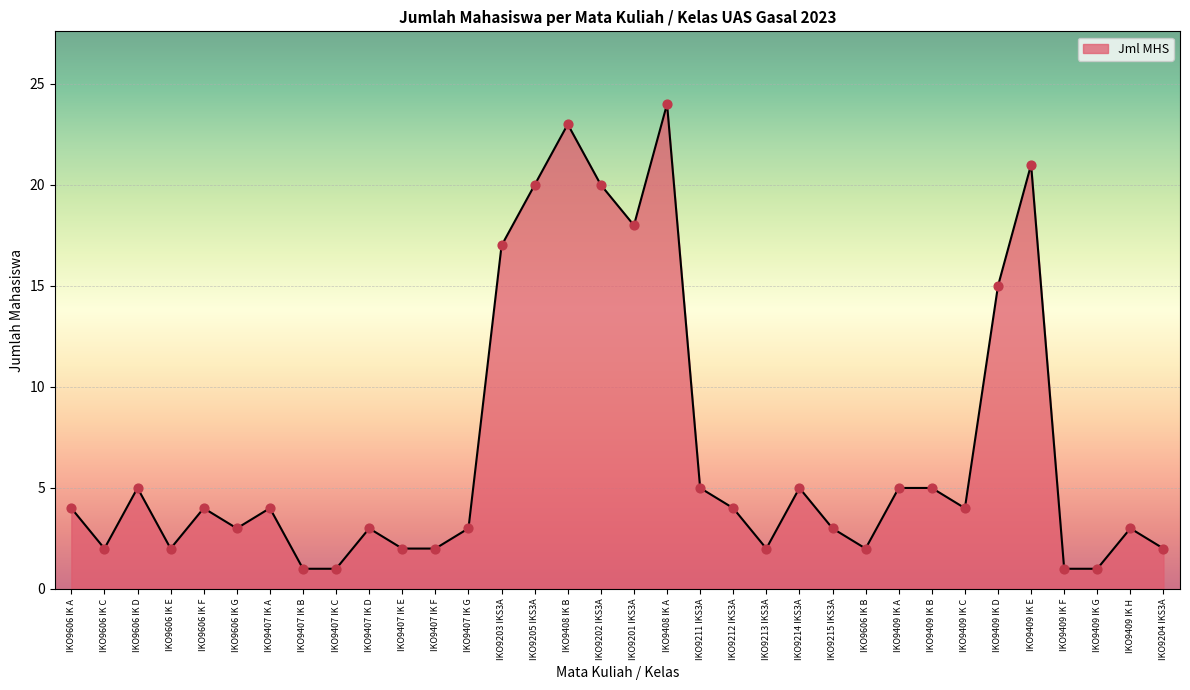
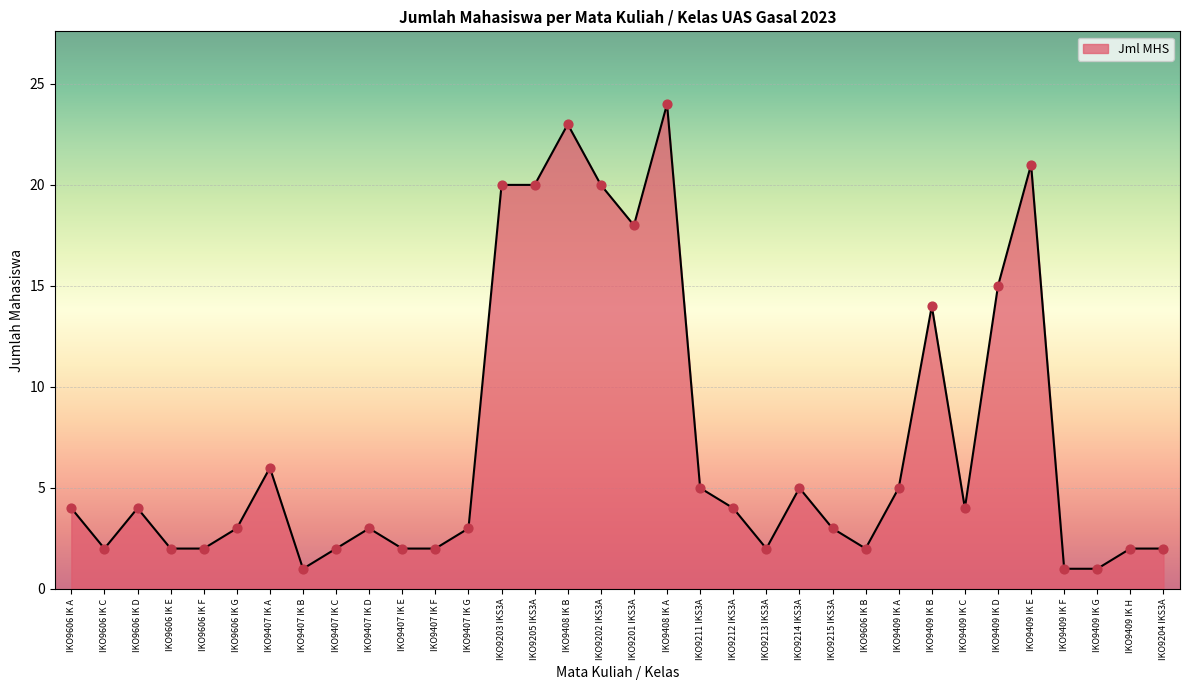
IKO9606 IK D: 5 -> 4
IKO9606 IK F: 4 -> 2
IKO9407 IK A: 4 -> 6
IKO9407 IK C: 1 -> 2
IKO9203 IKS3A: 17 -> 20
IKO9409 IK B: 5 -> 14
IKO9409 IK H: 3 -> 2
